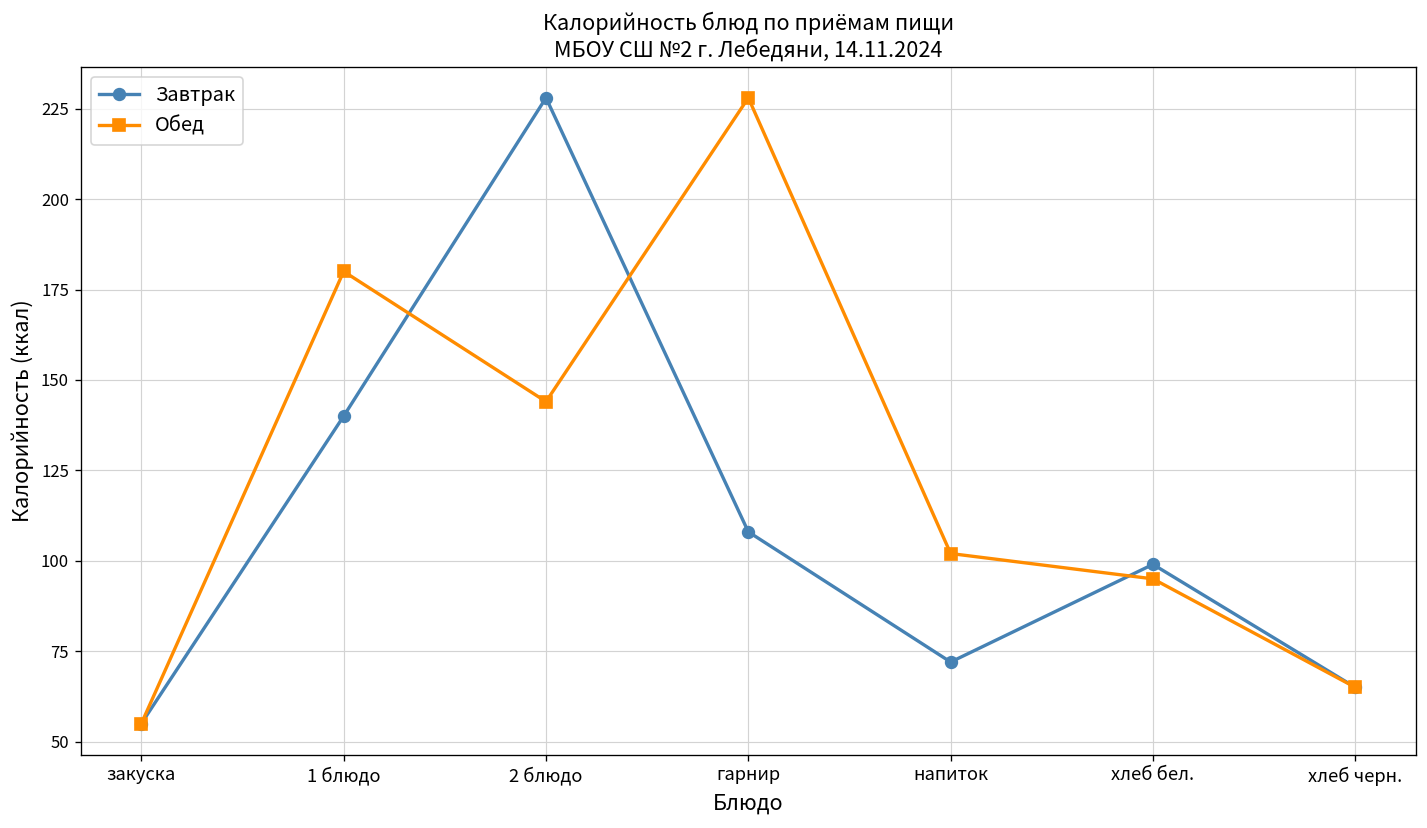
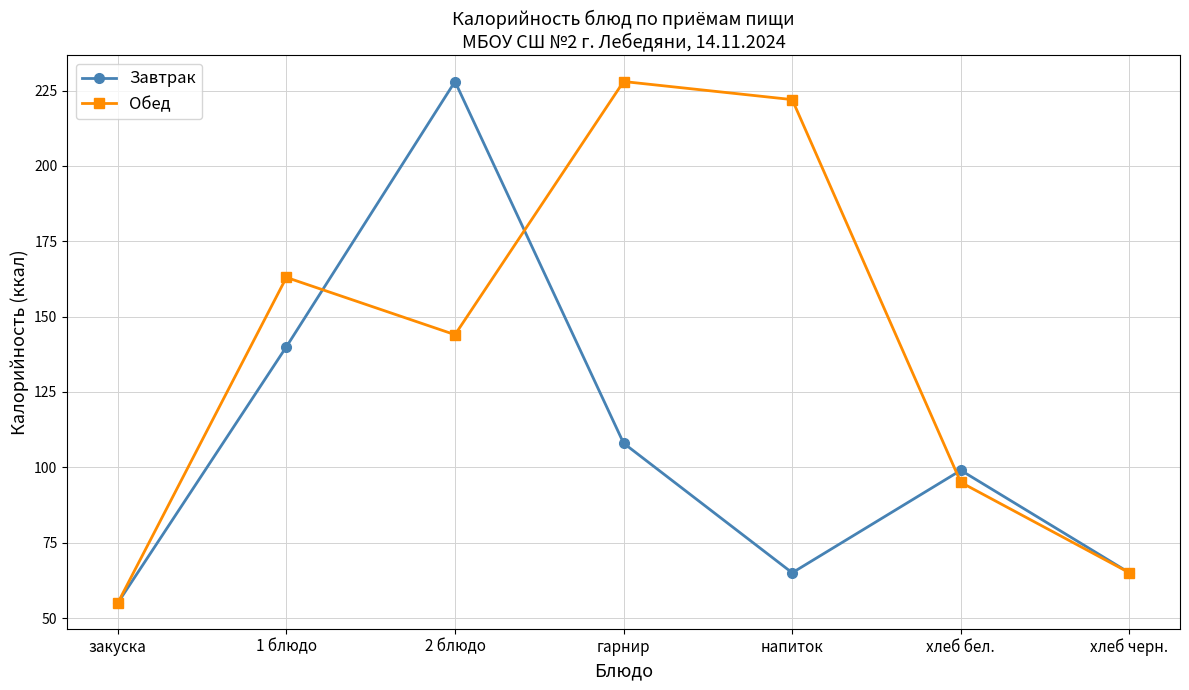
Обед, 1 блюдо: 180 -> 163
Завтрак, напиток: 72 -> 65
Обед, напиток: 102 -> 222
